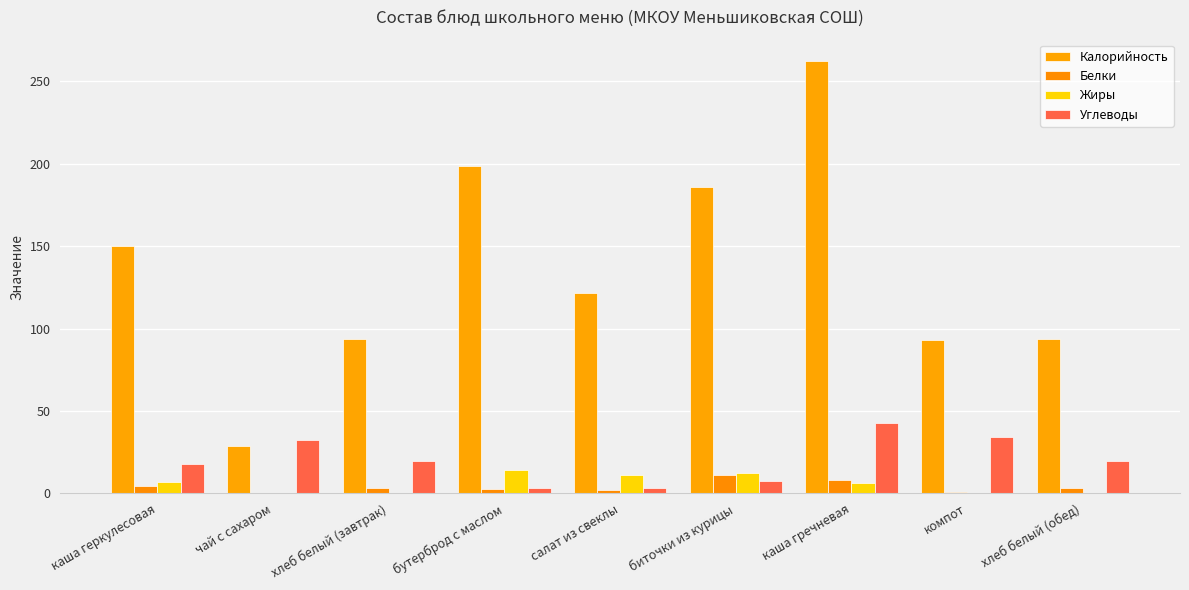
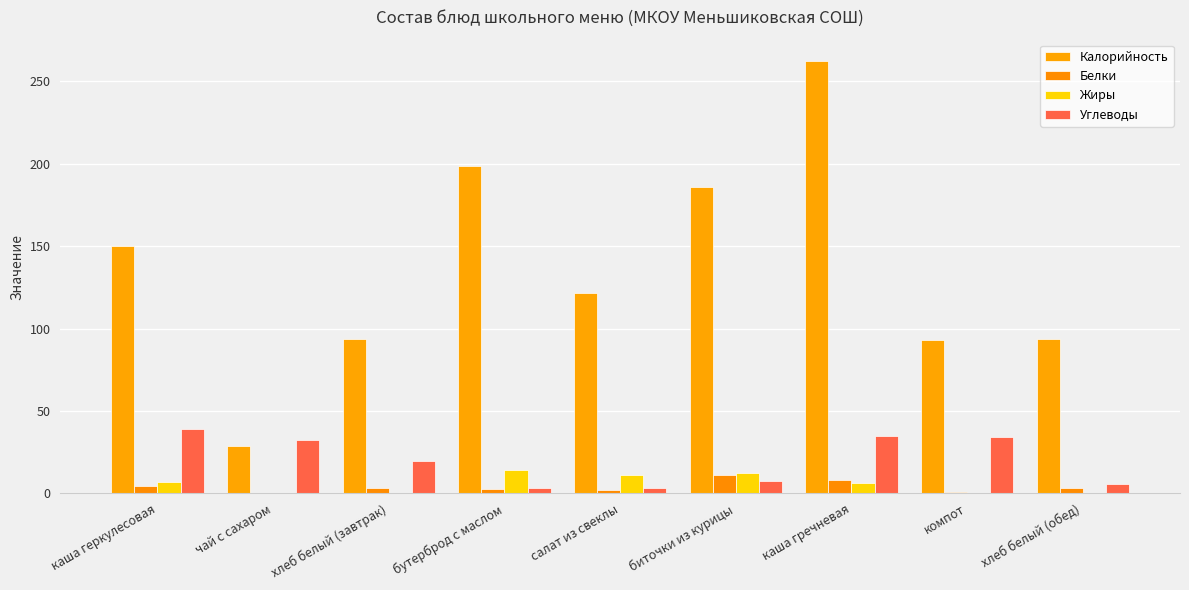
Углеводы, каша геркулесовая: 18 -> 39
Углеводы, каша гречневая: 43 -> 35
Углеводы, хлеб белый (обед): 20 -> 6
